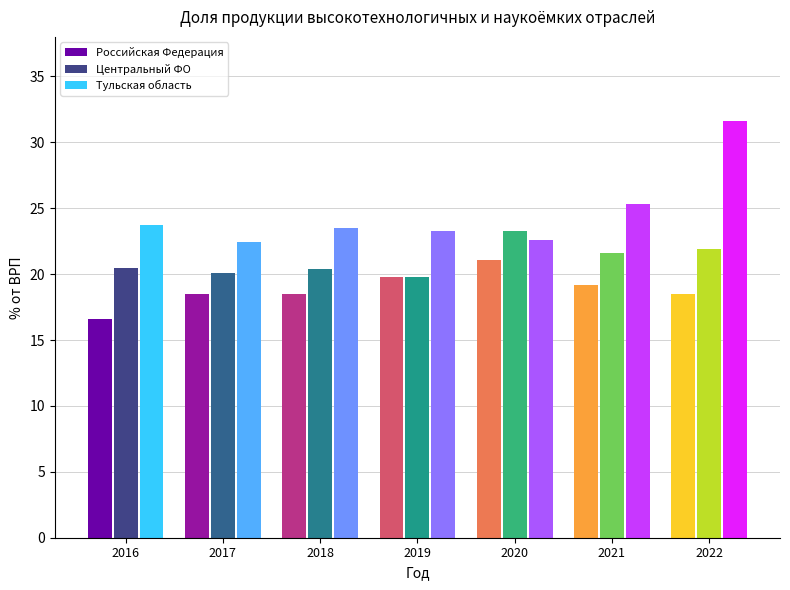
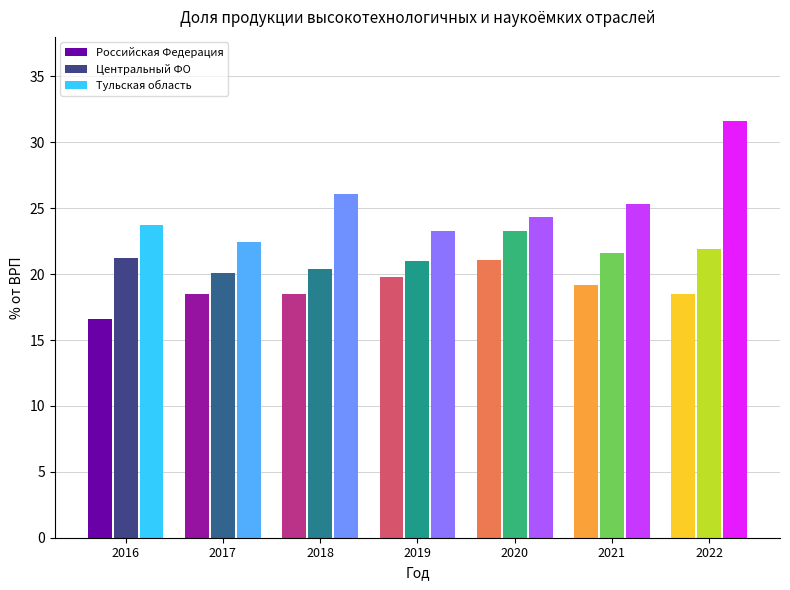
Центральный ФО, 2016: 20.5 -> 21.2
Тульская область, 2018: 23.5 -> 26.1
Центральный ФО, 2019: 19.8 -> 21.0
Тульская область, 2020: 22.6 -> 24.3
